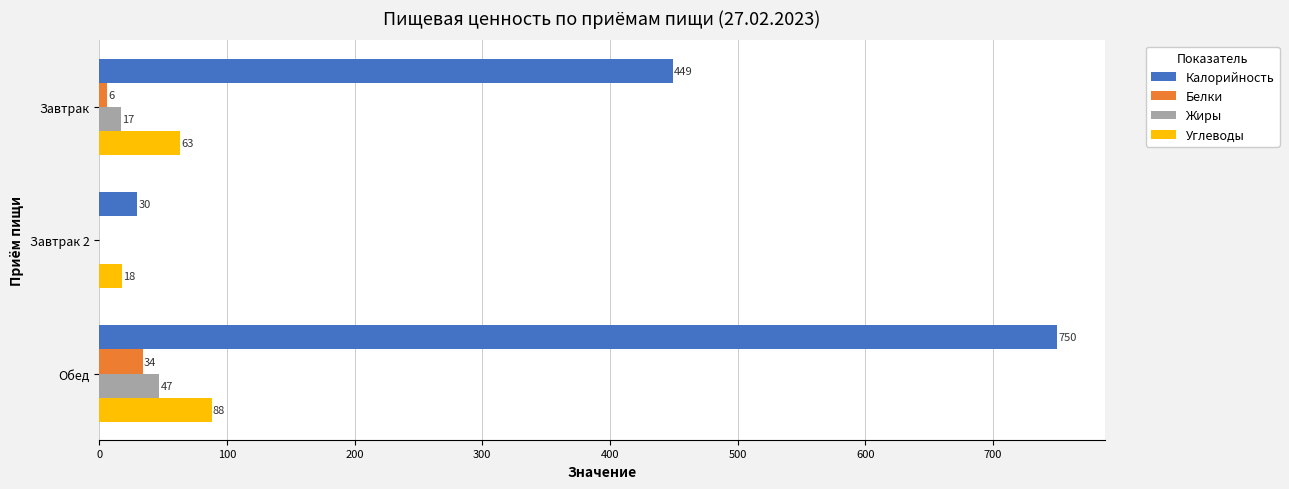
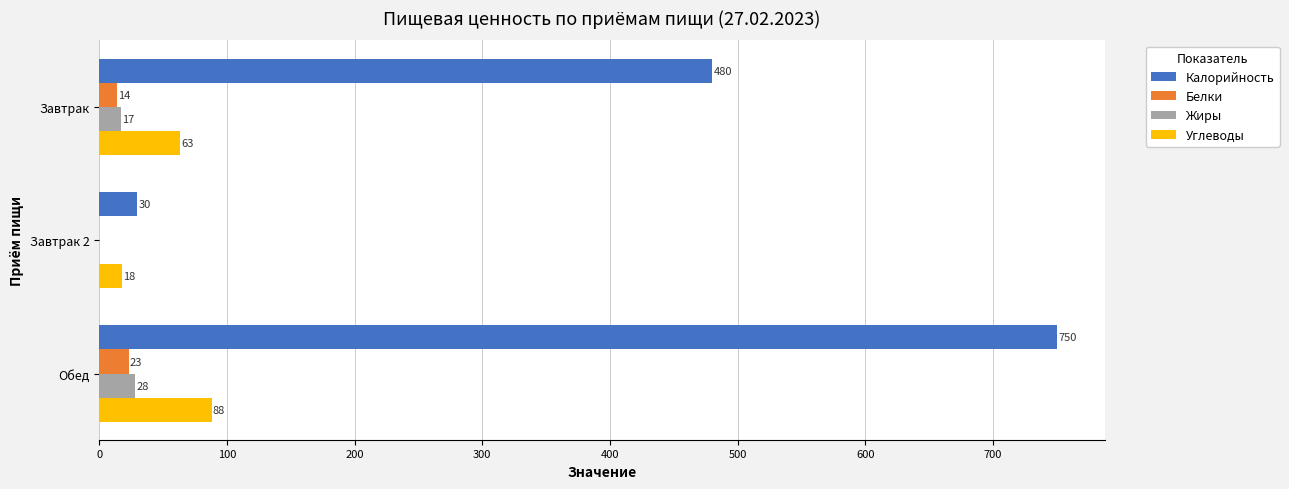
Калорийность, Завтрак: 449 -> 480
Белки, Завтрак: 6 -> 14
Белки, Обед: 34 -> 23
Жиры, Обед: 47 -> 28
